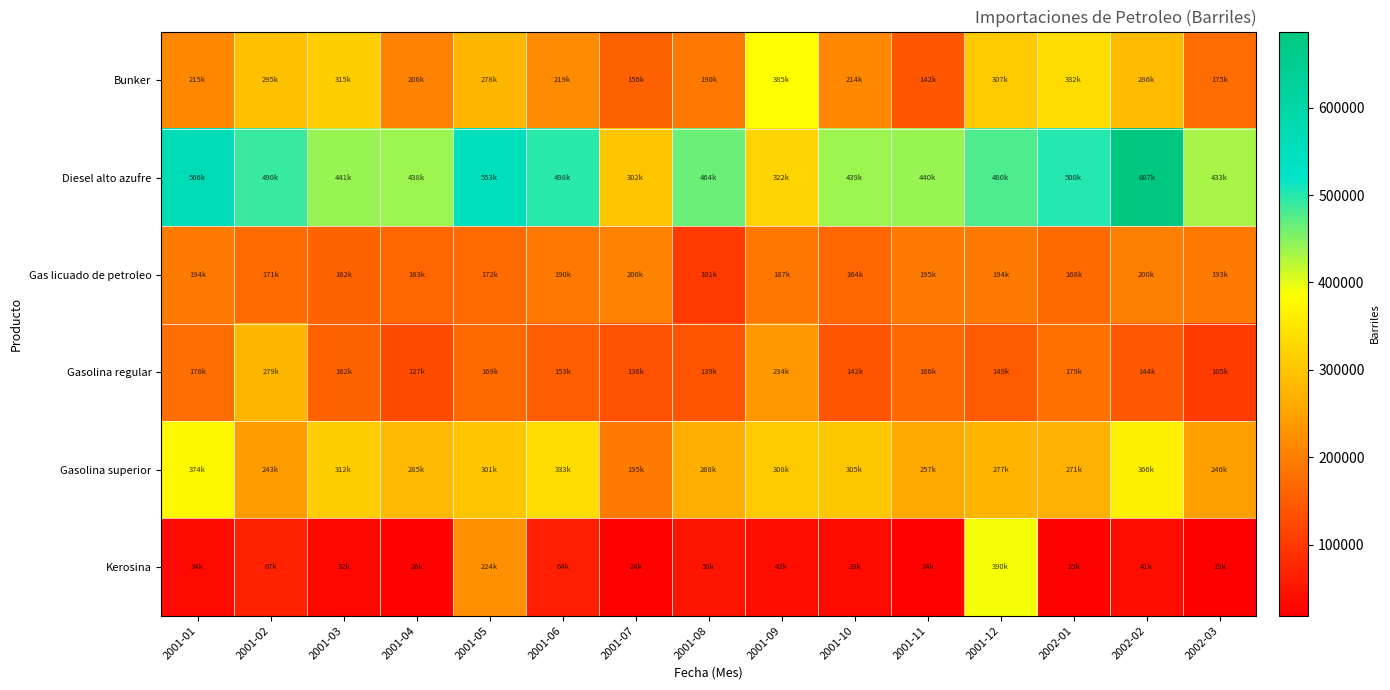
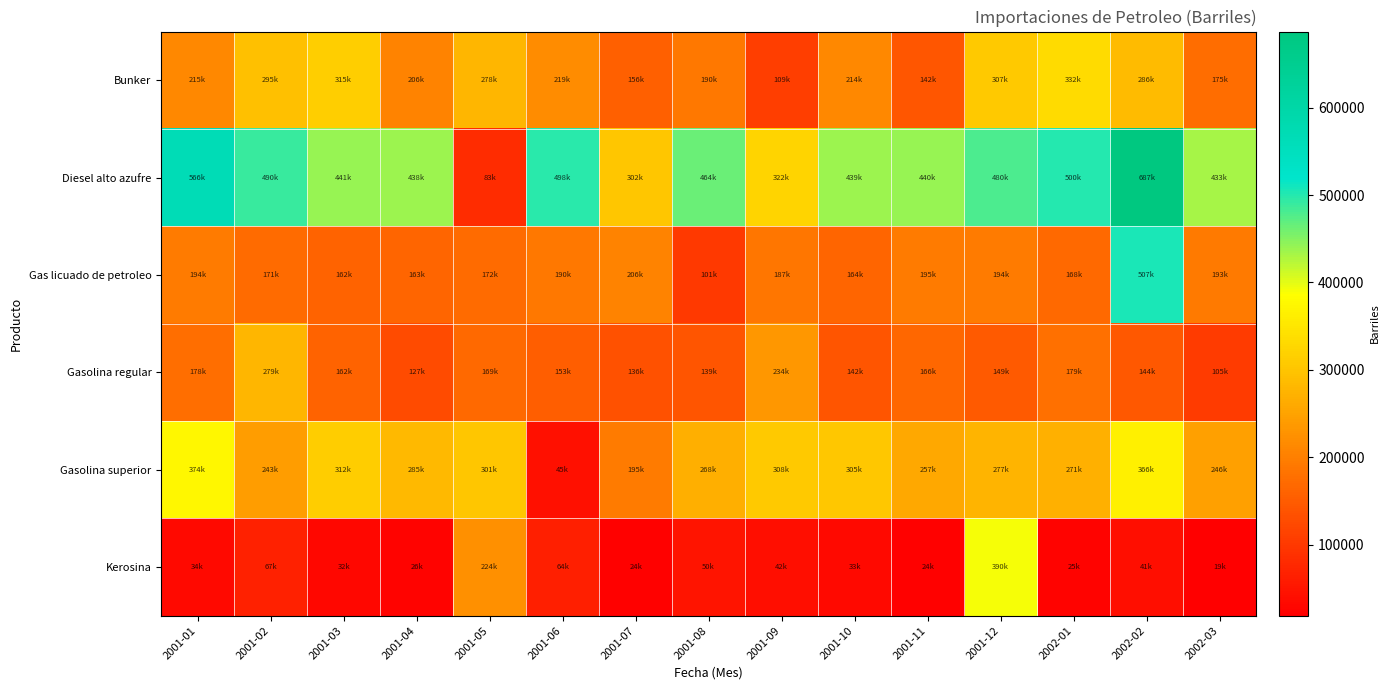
Bunker, 2001-09: 385k -> 109k
Diesel alto azufre, 2001-05: 553k -> 83k
Gas licuado de petroleo, 2002-02: 200k -> 507k
Gasolina superior, 2001-06: 333k -> 45k
